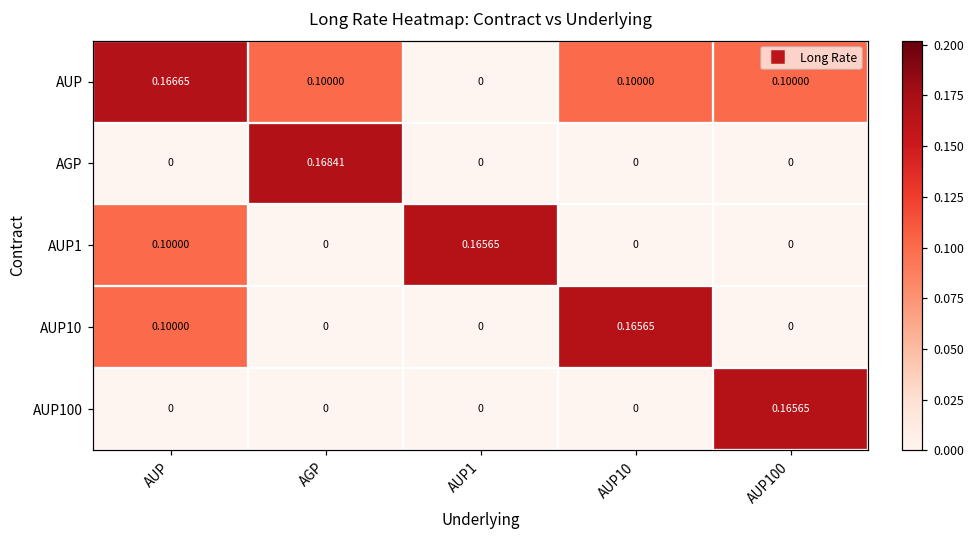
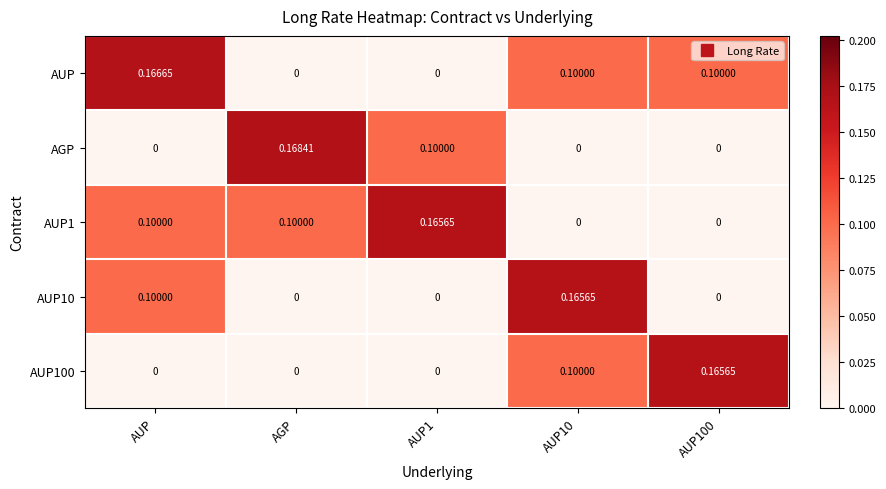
AUP, AGP: 0.10000 -> 0
AGP, AUP1: 0 -> 0.10000
AUP1, AGP: 0 -> 0.10000
AUP100, AUP10: 0 -> 0.10000
